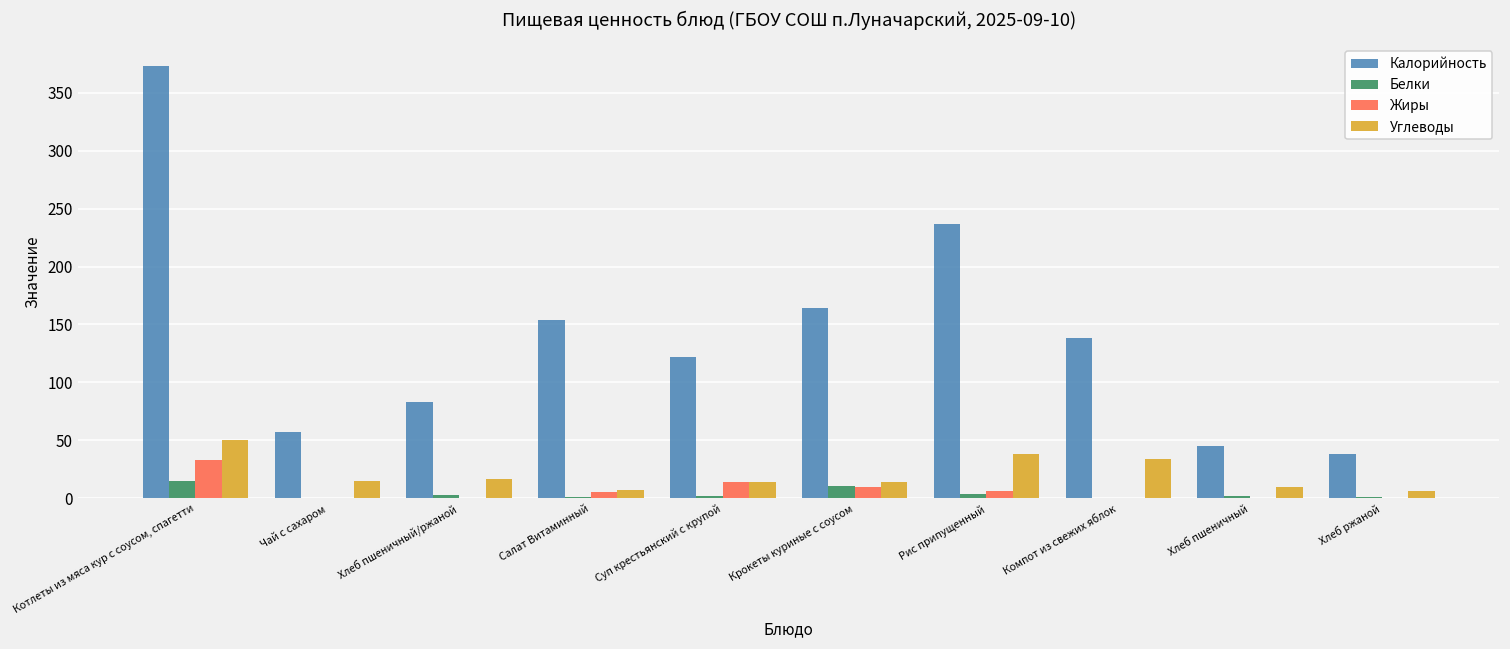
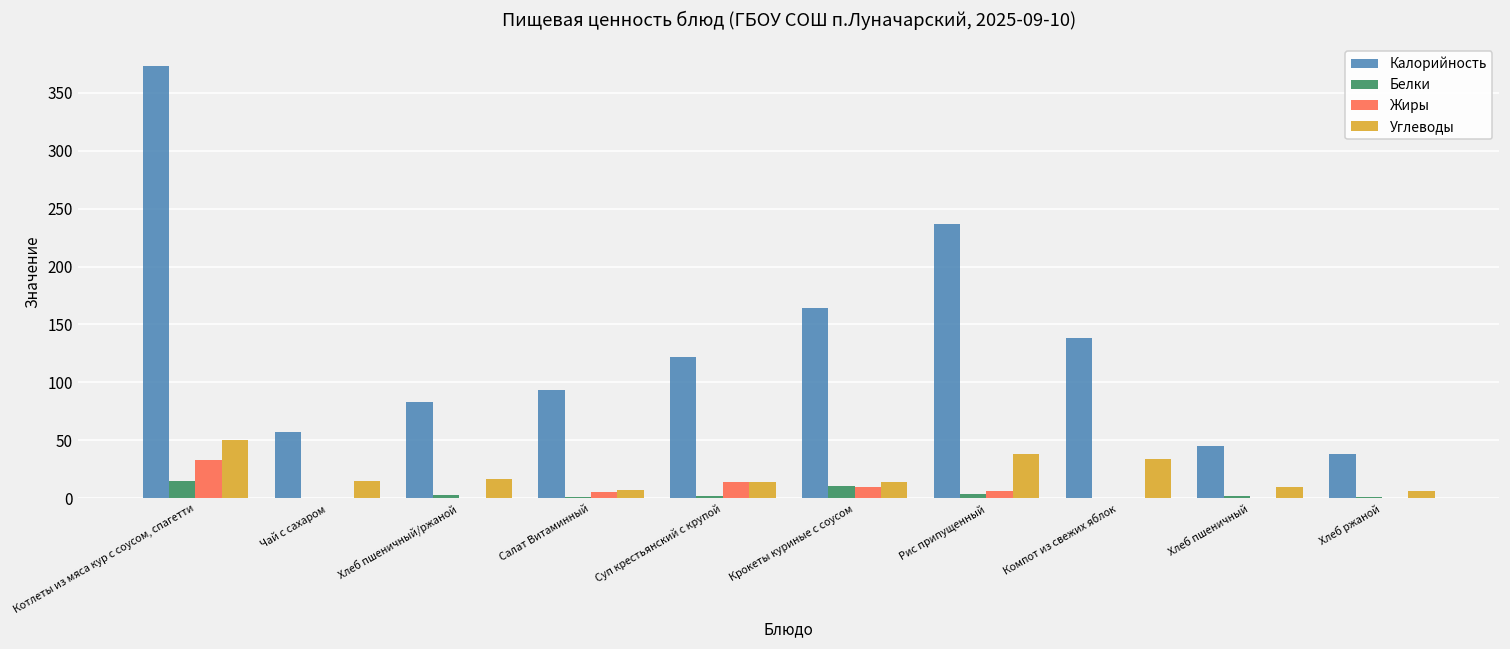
Калорийность, Салат Витаминный: 154 -> 93
